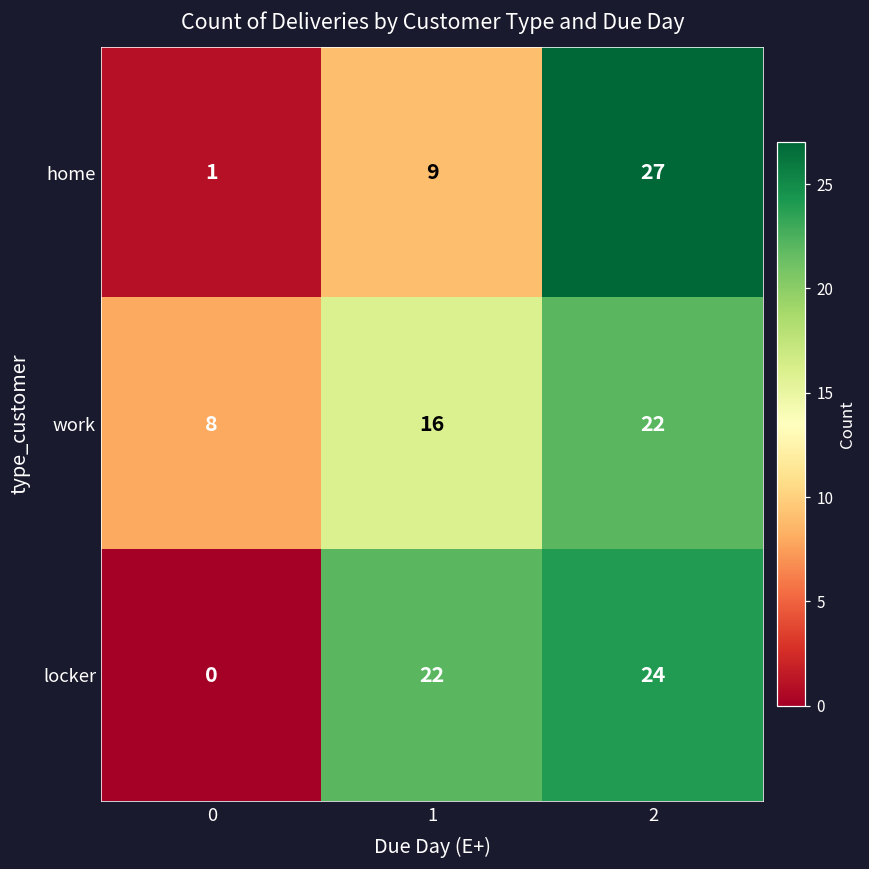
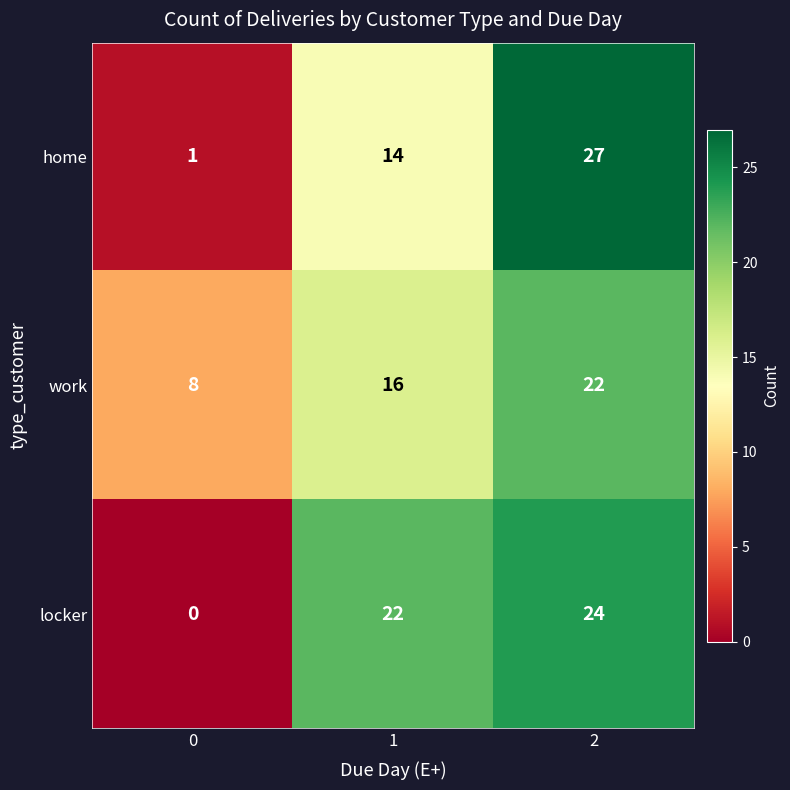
home, 1: 9 -> 14
